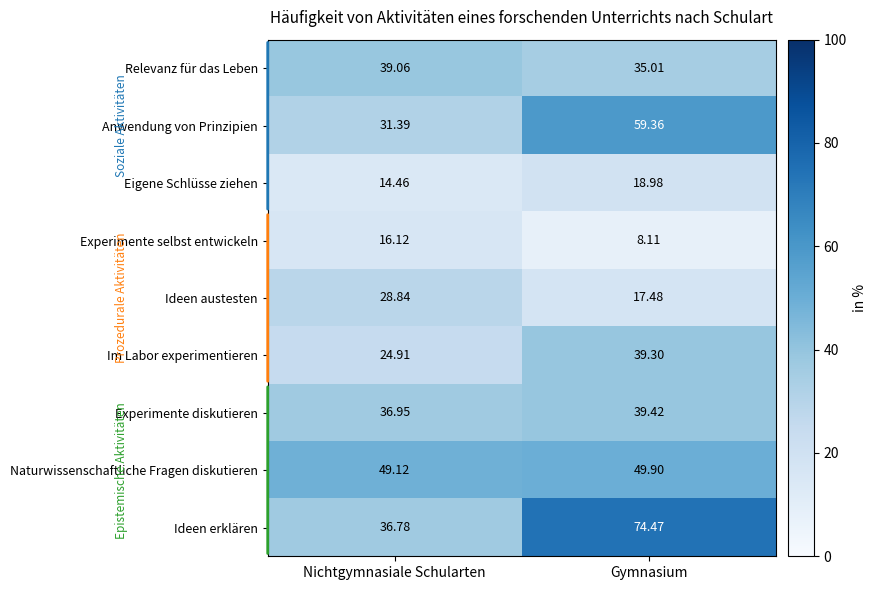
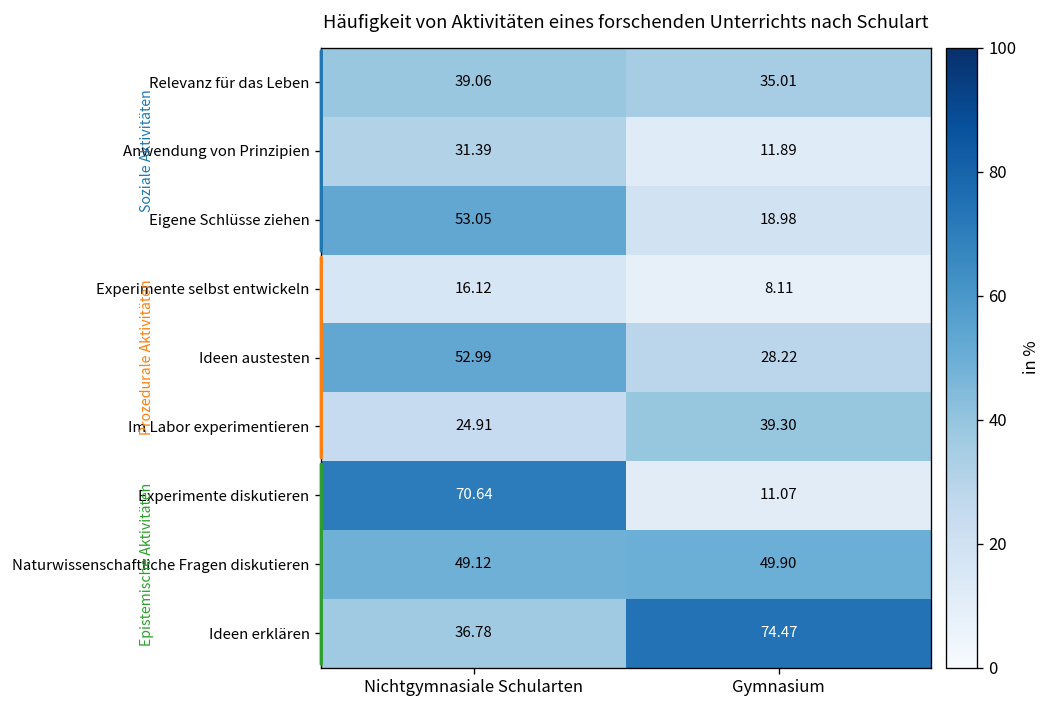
Anwendung von Prinzipien, Gymnasium: 59.36 -> 11.89
Eigene Schlüsse ziehen, Nichtgymnasiale Schularten: 14.46 -> 53.05
Ideen austesten, Nichtgymnasiale Schularten: 28.84 -> 52.99
Ideen austesten, Gymnasium: 17.48 -> 28.22
Experimente diskutieren, Nichtgymnasiale Schularten: 36.95 -> 70.64
Experimente diskutieren, Gymnasium: 39.42 -> 11.07
